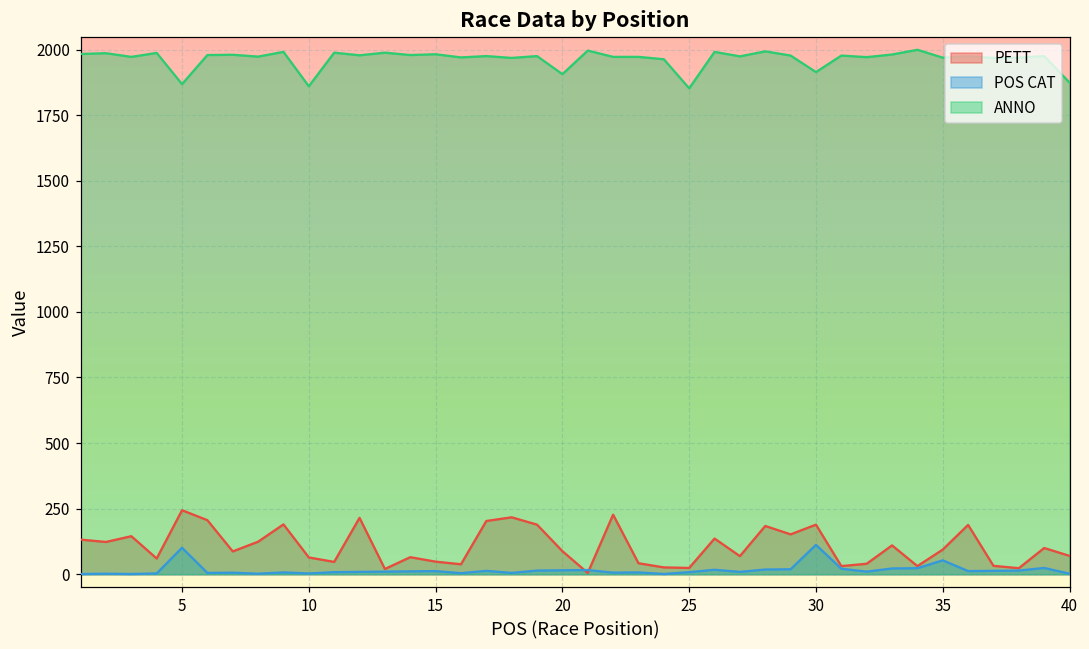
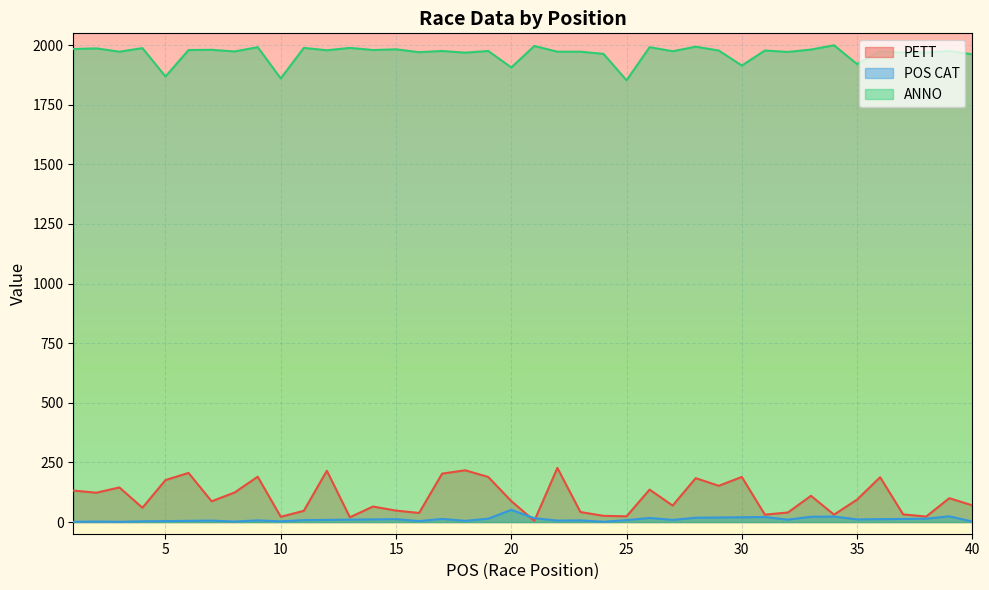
PETT, 5: 240 -> 180
POS CAT, 5: 100 -> 0
PETT, 10: 60 -> 20
POS CAT, 20: 20 -> 50
POS CAT, 30: 110 -> 20
POS CAT, 35: 50 -> 10
ANNO, 35: 1970 -> 1920
ANNO, 40: 1870 -> 1960
